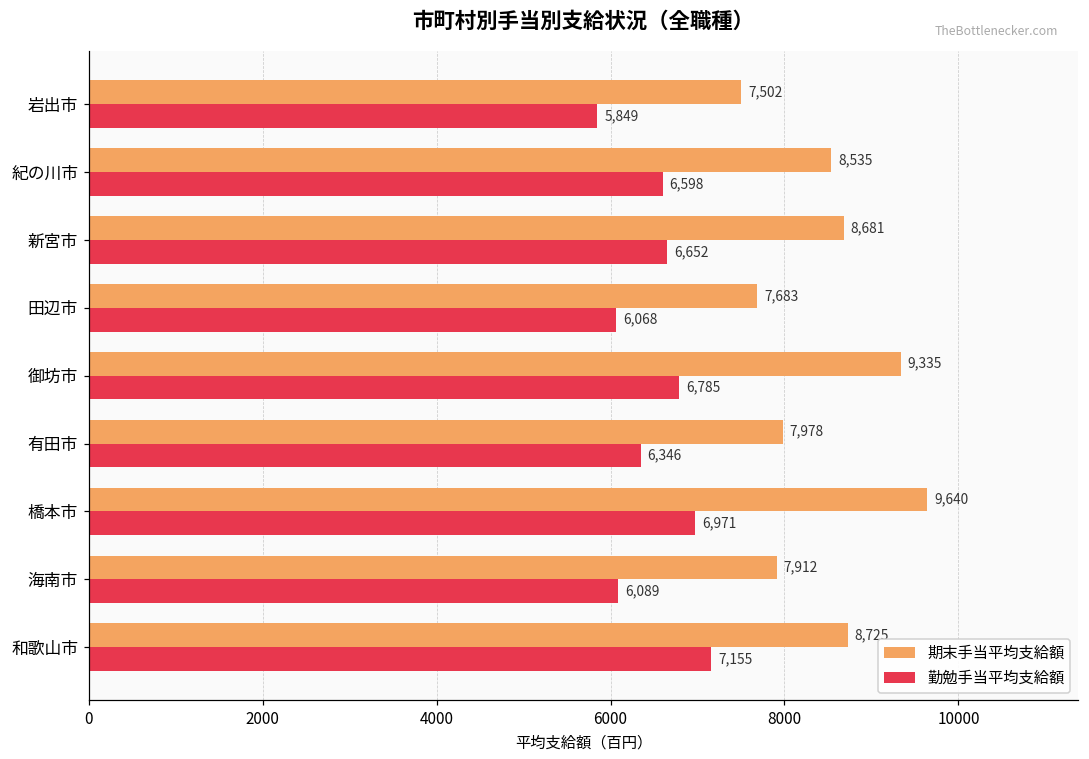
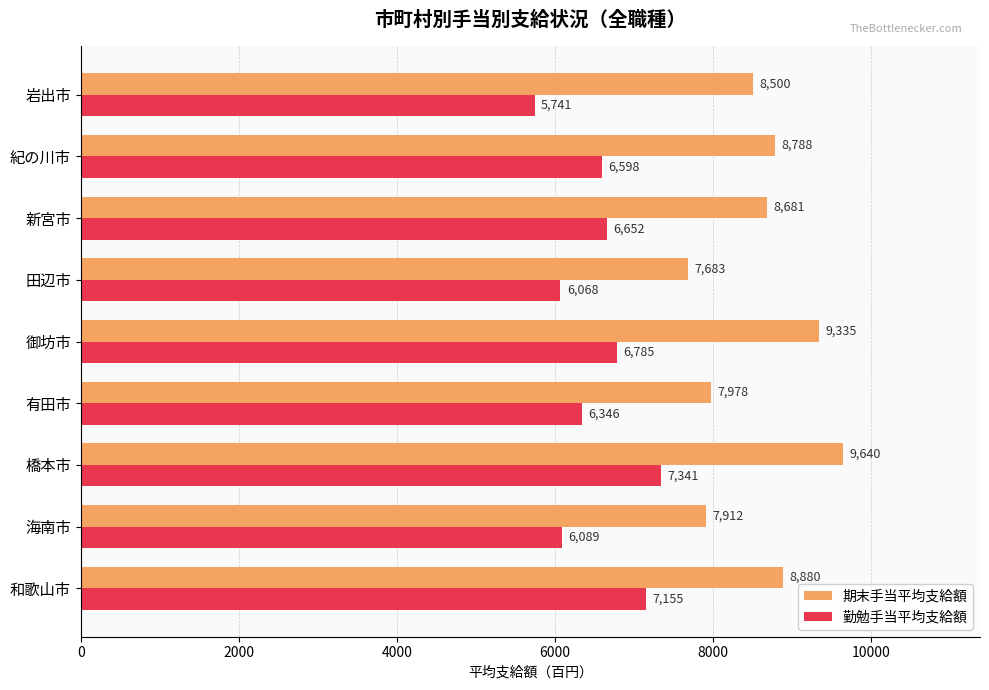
期末手当平均支給額, 岩出市: 7,502 -> 8,500
勤勉手当平均支給額, 岩出市: 5,849 -> 5,741
期末手当平均支給額, 紀の川市: 8,535 -> 8,788
勤勉手当平均支給額, 橋本市: 6,971 -> 7,341
期末手当平均支給額, 和歌山市: 8,725 -> 8,880
